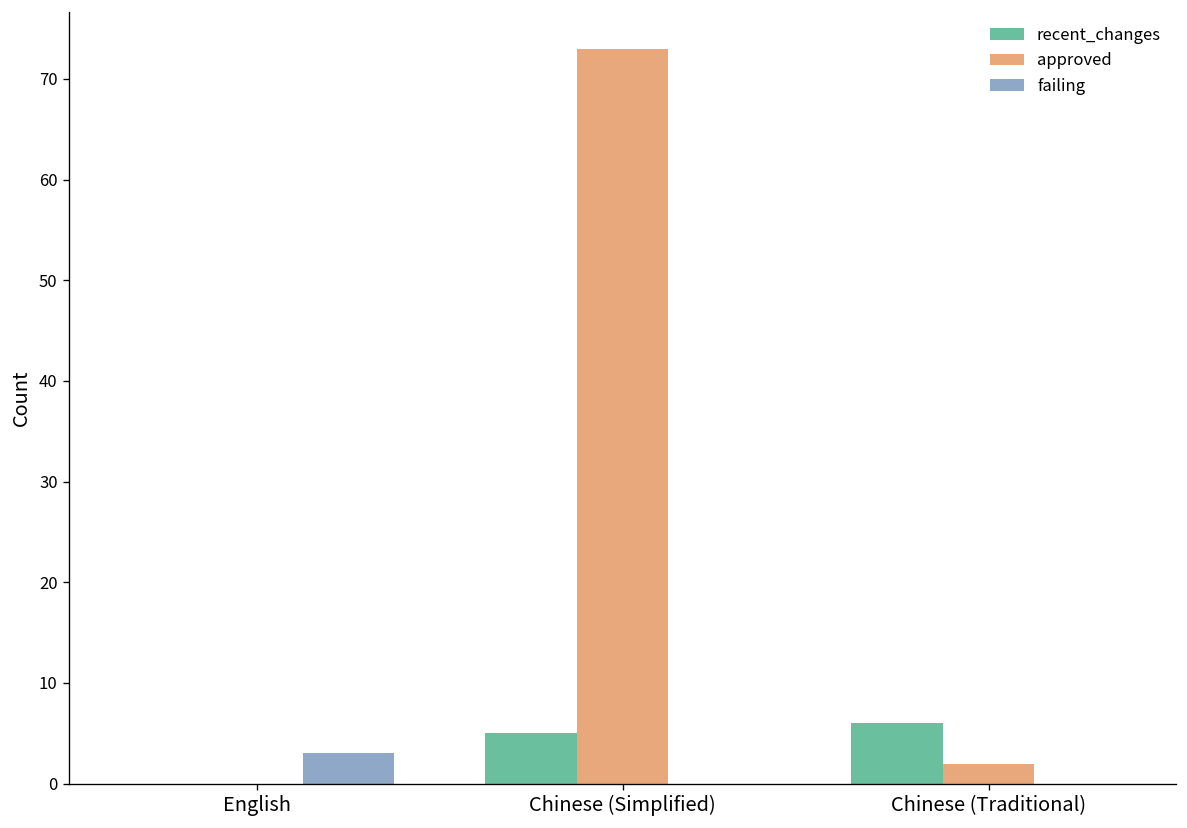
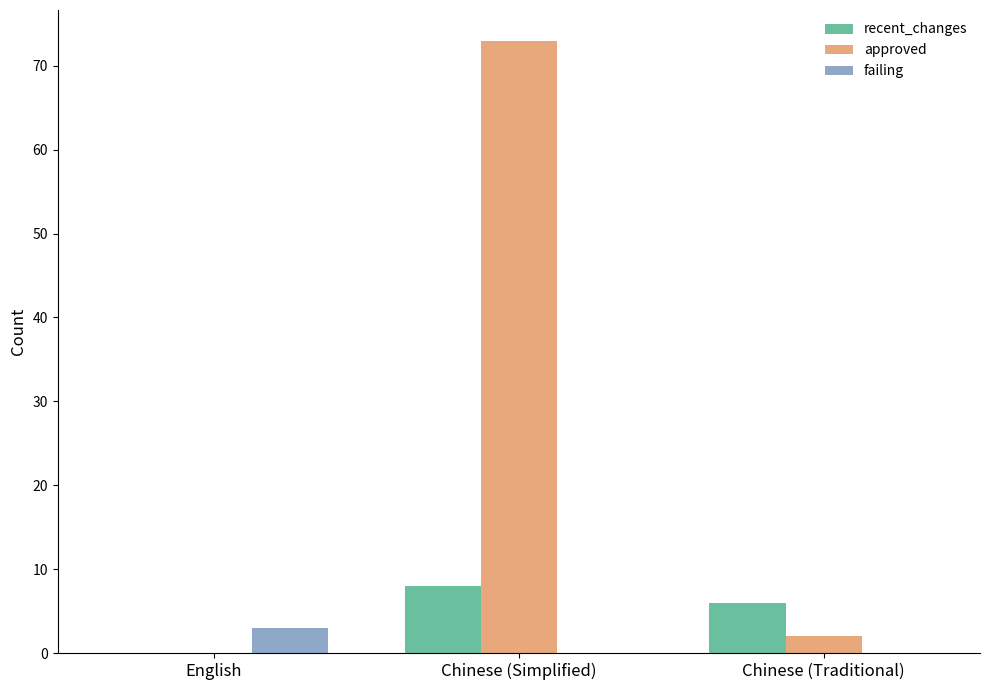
recent_changes, Chinese (Simplified): 5 -> 8
